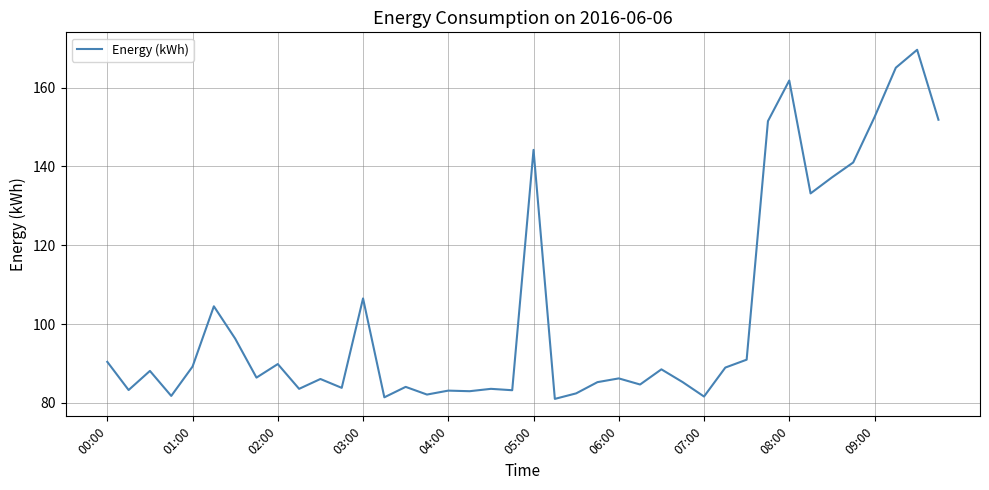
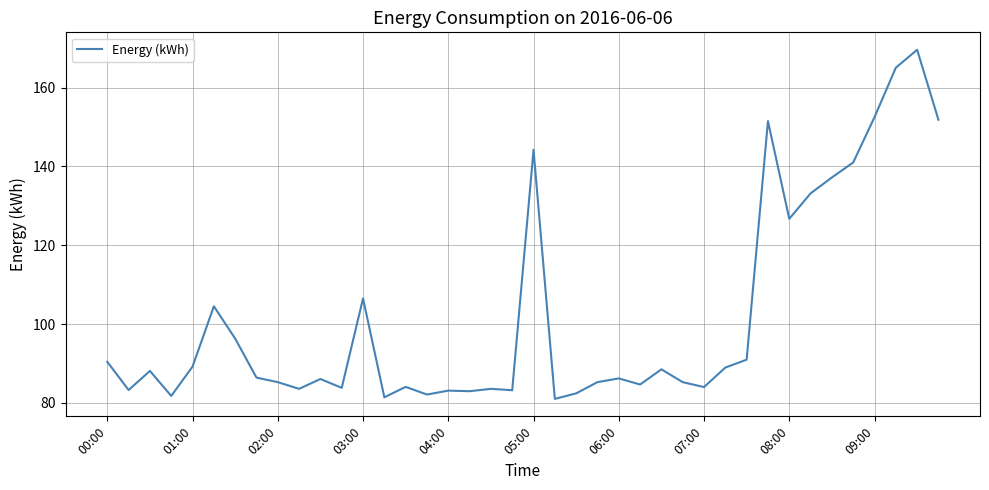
02:00: 90 -> 85
07:00: 82 -> 84
08:00: 162 -> 127
